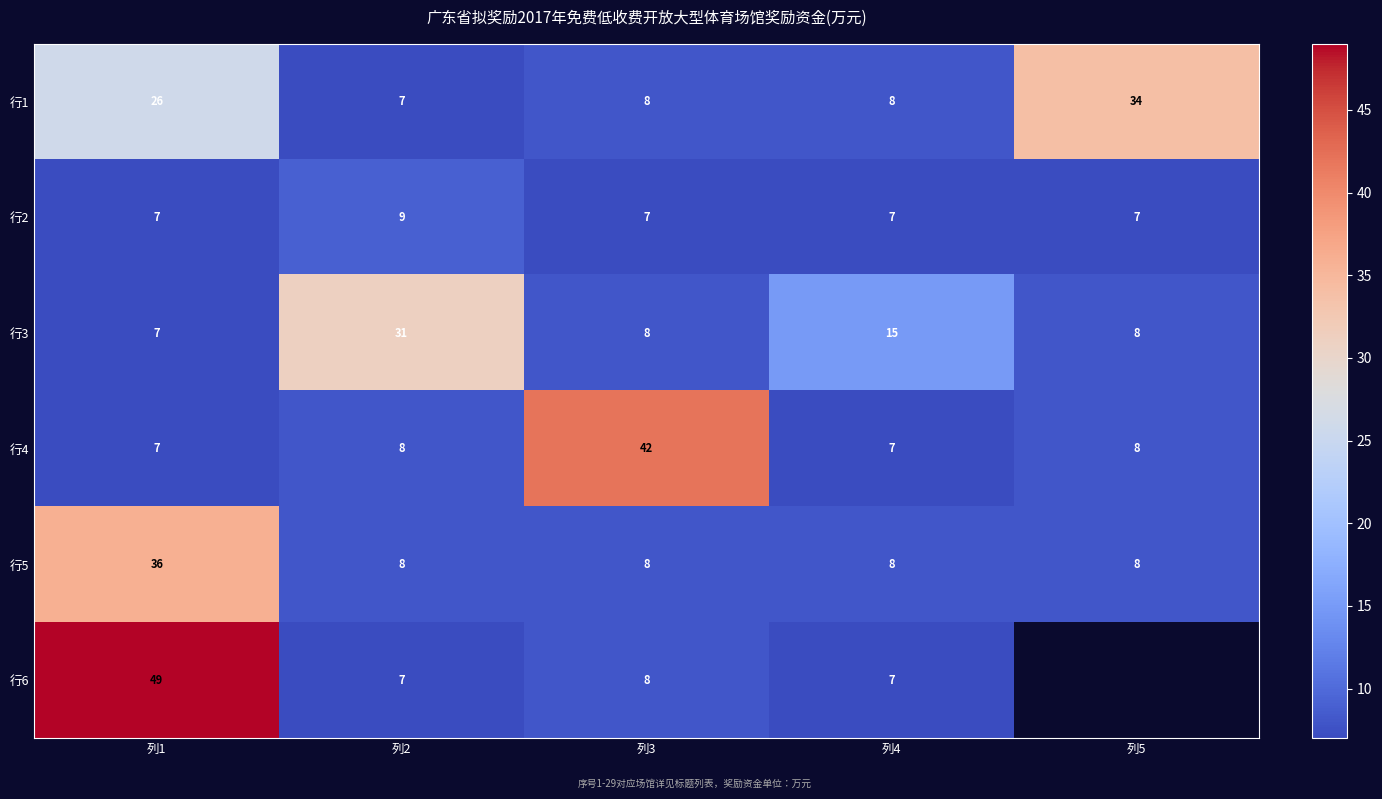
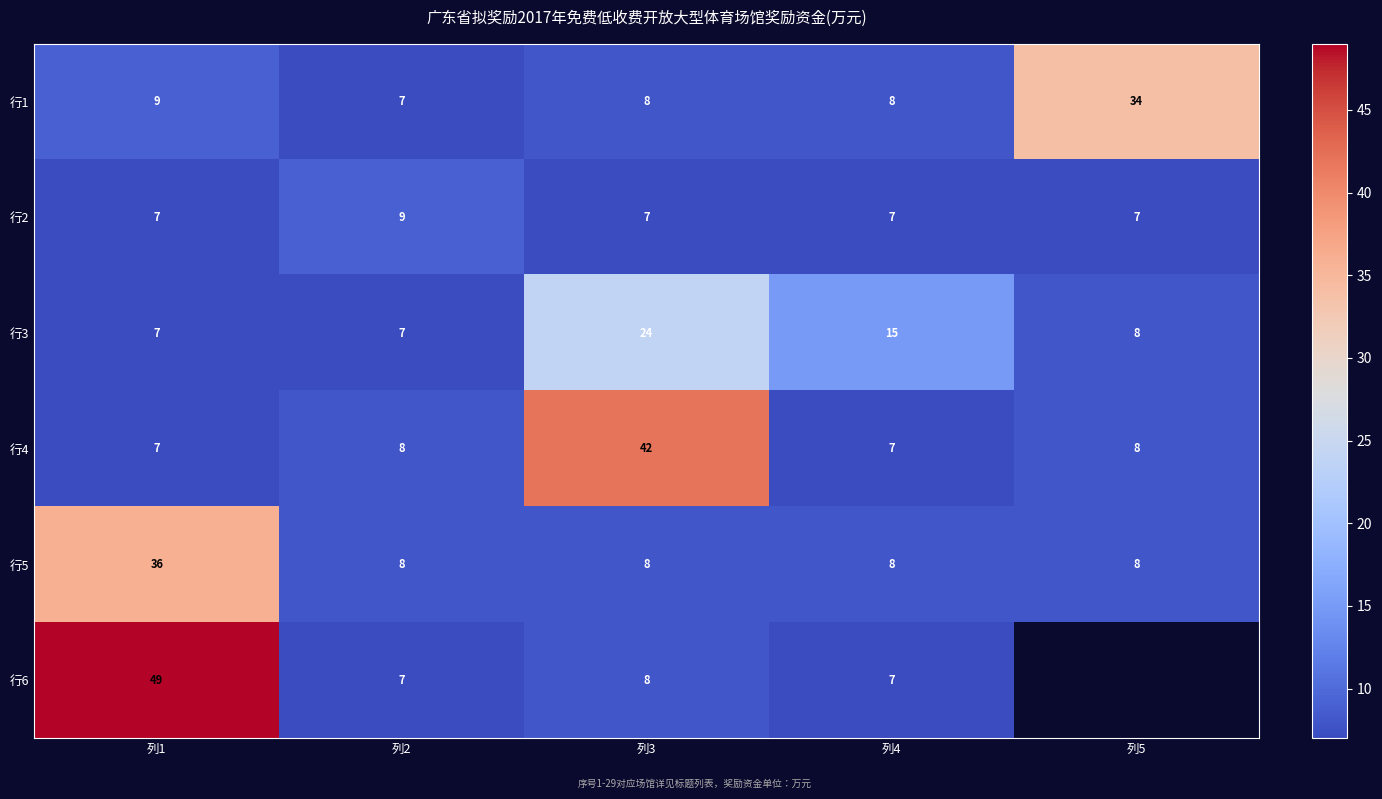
行1, 列1: 26 -> 9
行3, 列2: 31 -> 7
行3, 列3: 8 -> 24
